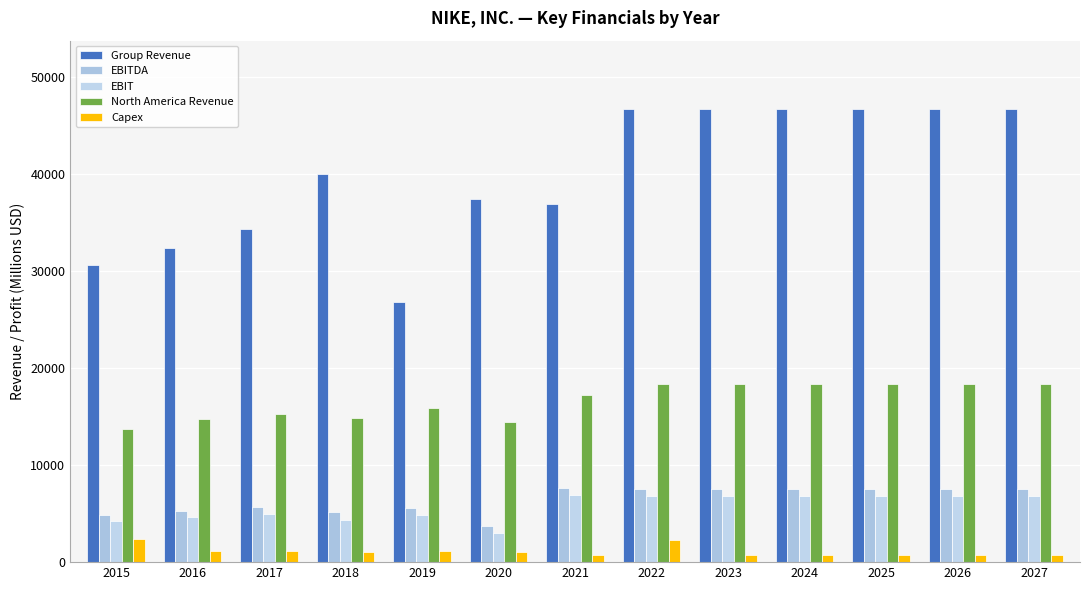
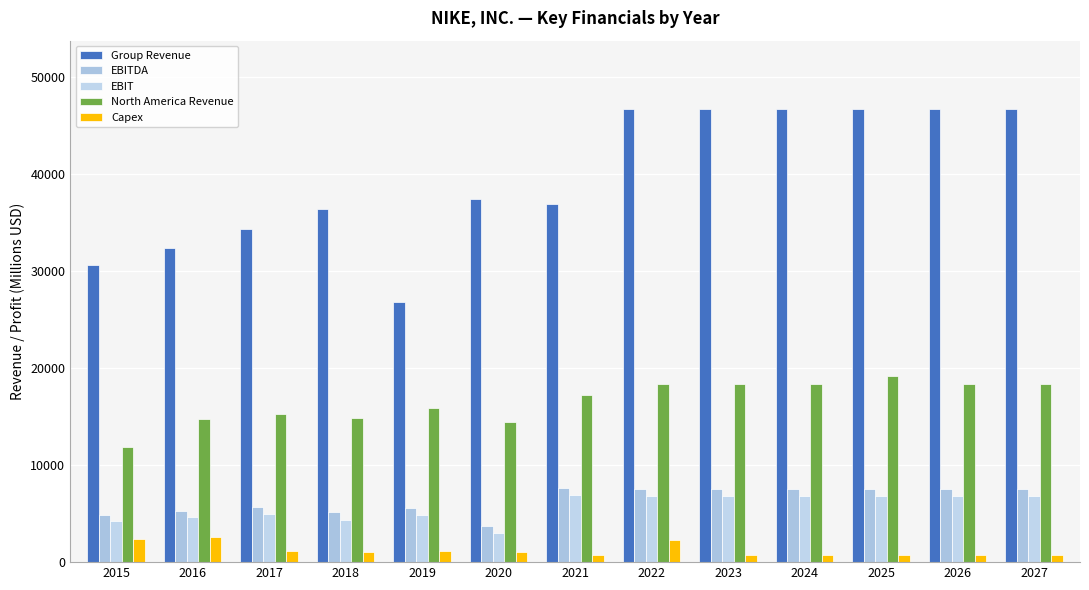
North America Revenue, 2015: 14000 -> 12000
Capex, 2016: 1000 -> 3000
Group Revenue, 2018: 40000 -> 36000
North America Revenue, 2025: 18000 -> 19000
